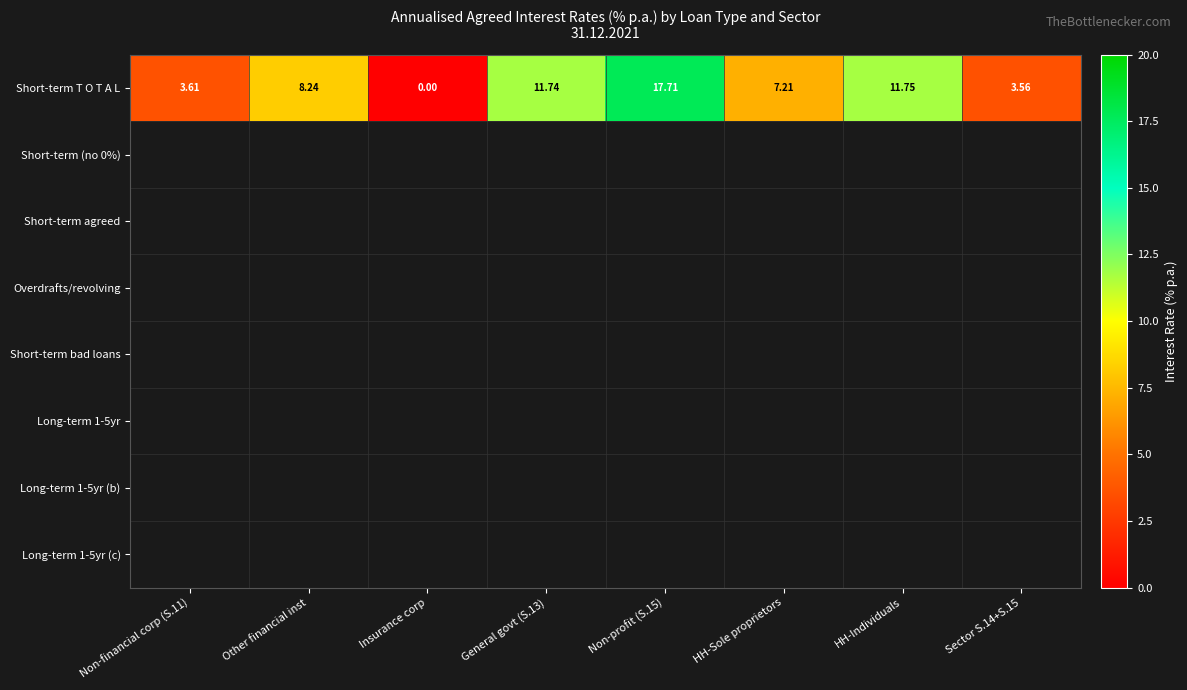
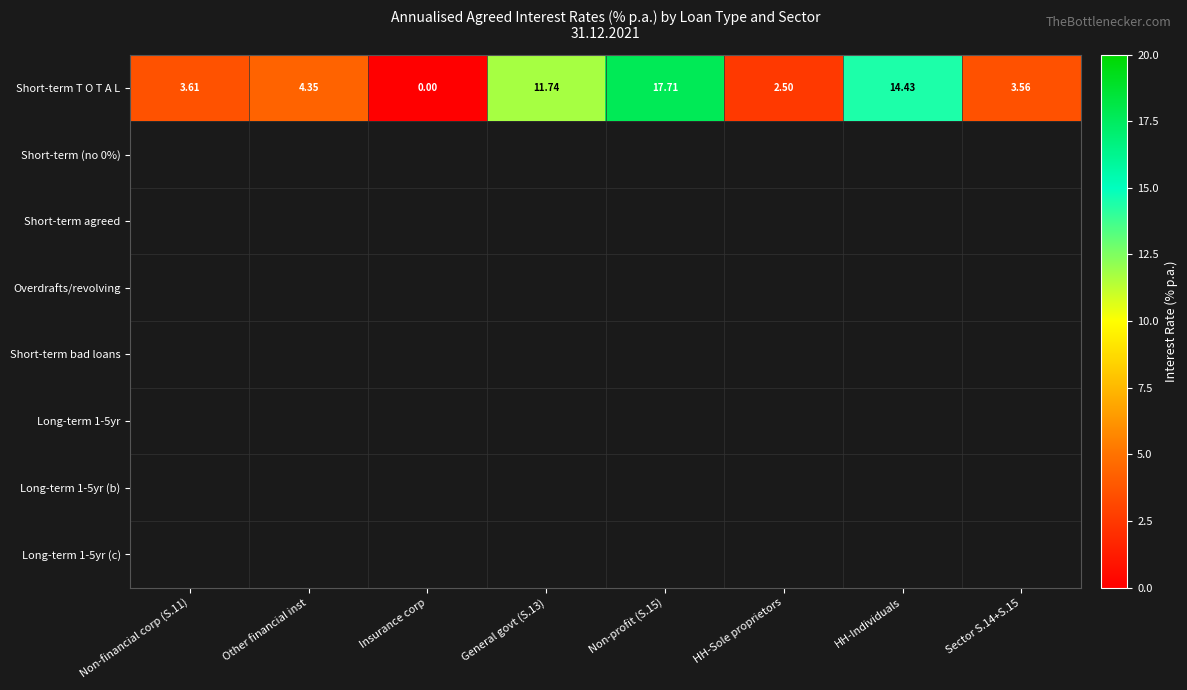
Short-term T O T A L, Other financial inst: 8.24 -> 4.35
Short-term T O T A L, HH-Sole proprietors: 7.21 -> 2.50
Short-term T O T A L, HH-Individuals: 11.75 -> 14.43
